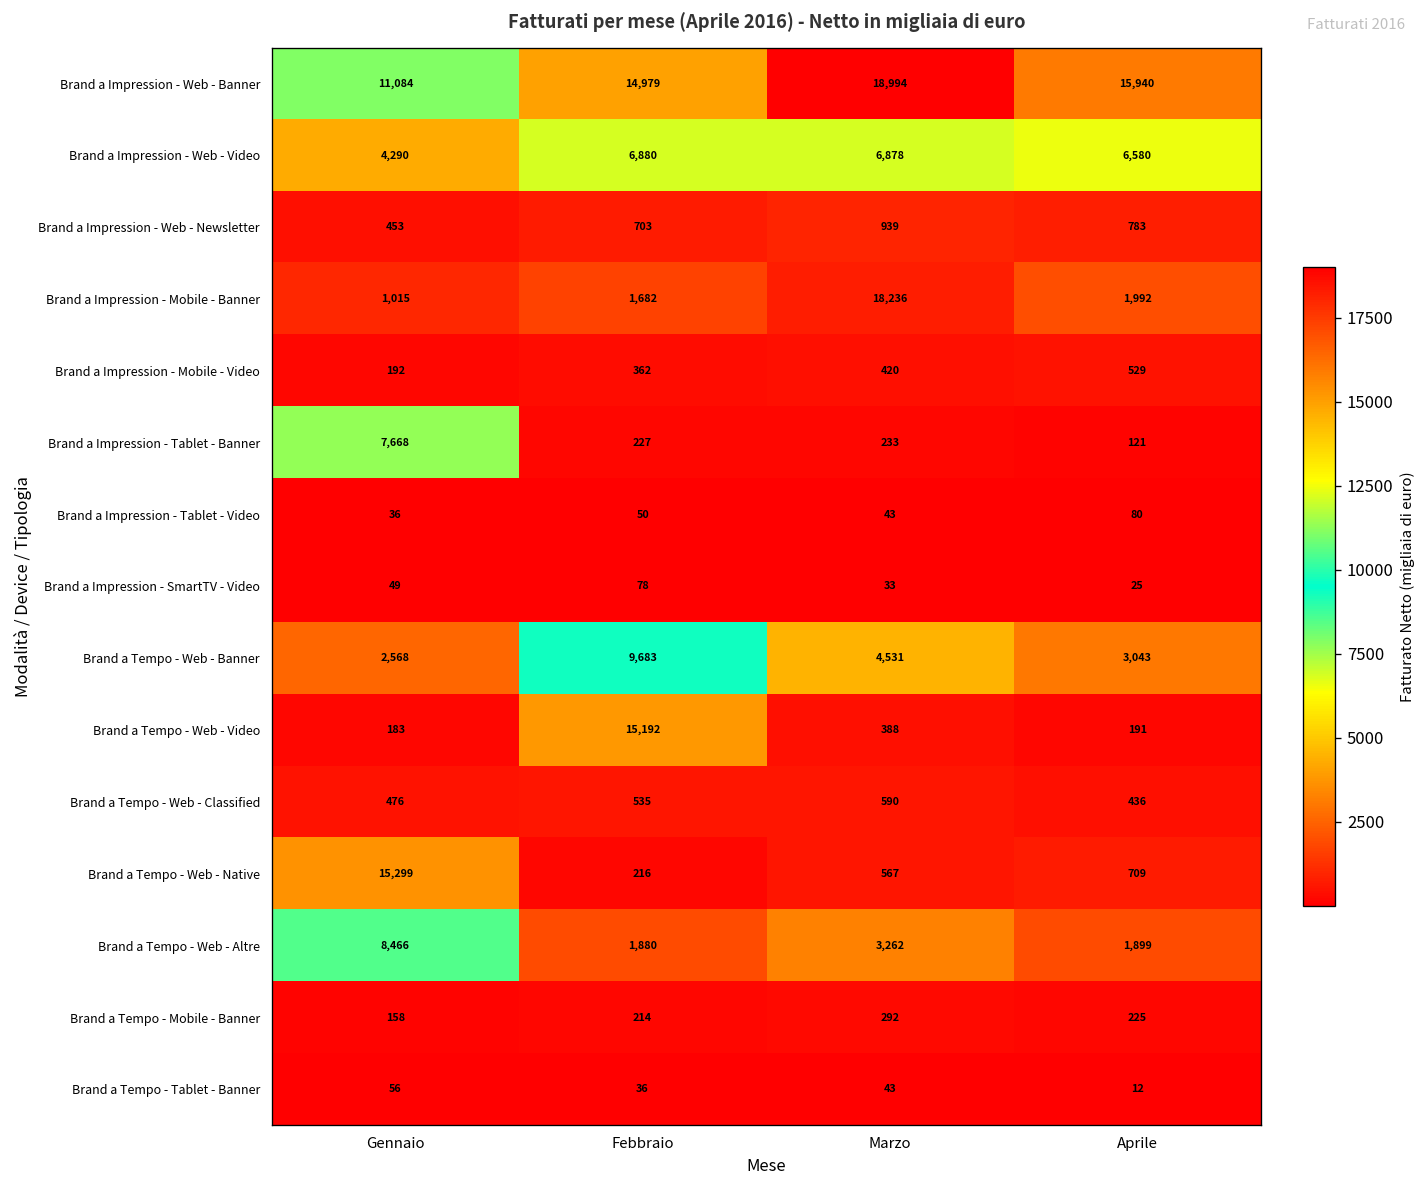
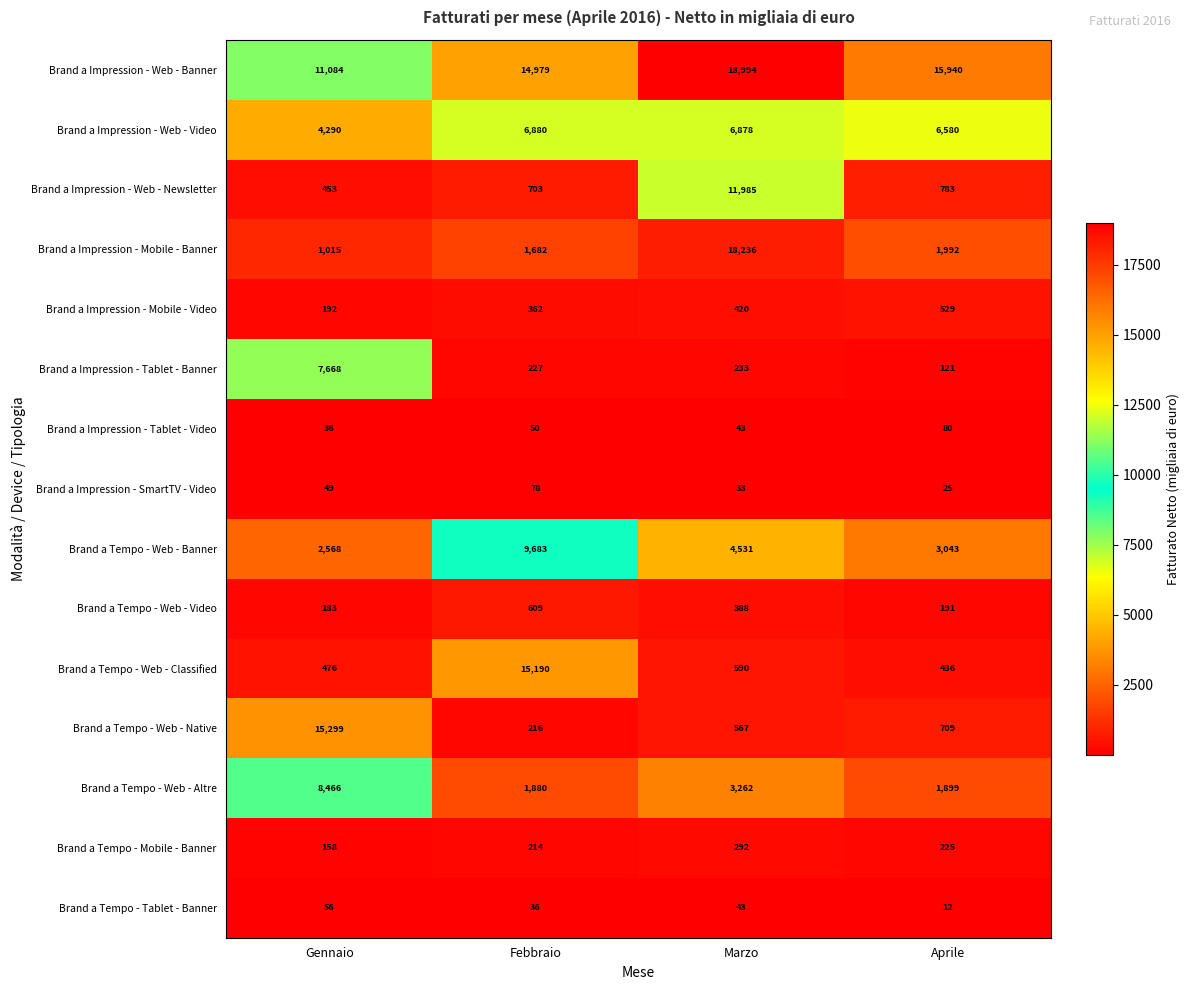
Brand a Impression - Web - Newsletter, Marzo: 939 -> 11,985
Brand a Tempo - Web - Video, Febbraio: 15,192 -> 609
Brand a Tempo - Web - Classified, Febbraio: 535 -> 15,190
